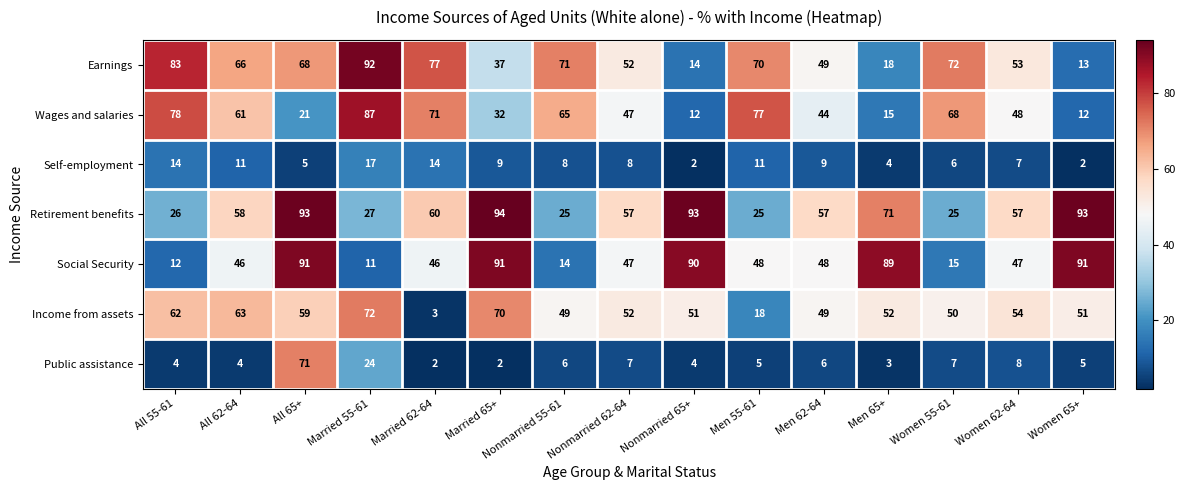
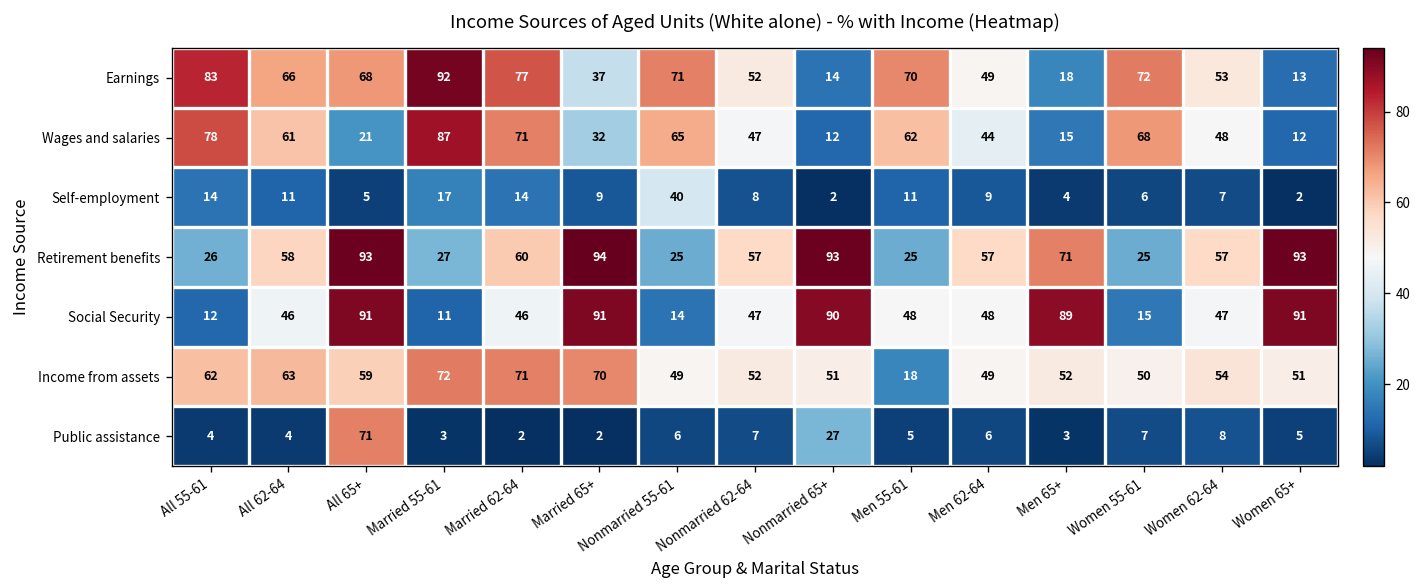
Wages and salaries, Men 55-61: 77 -> 62
Self-employment, Nonmarried 55-61: 8 -> 40
Income from assets, Married 62-64: 3 -> 71
Public assistance, Married 55-61: 24 -> 3
Public assistance, Nonmarried 65+: 4 -> 27
